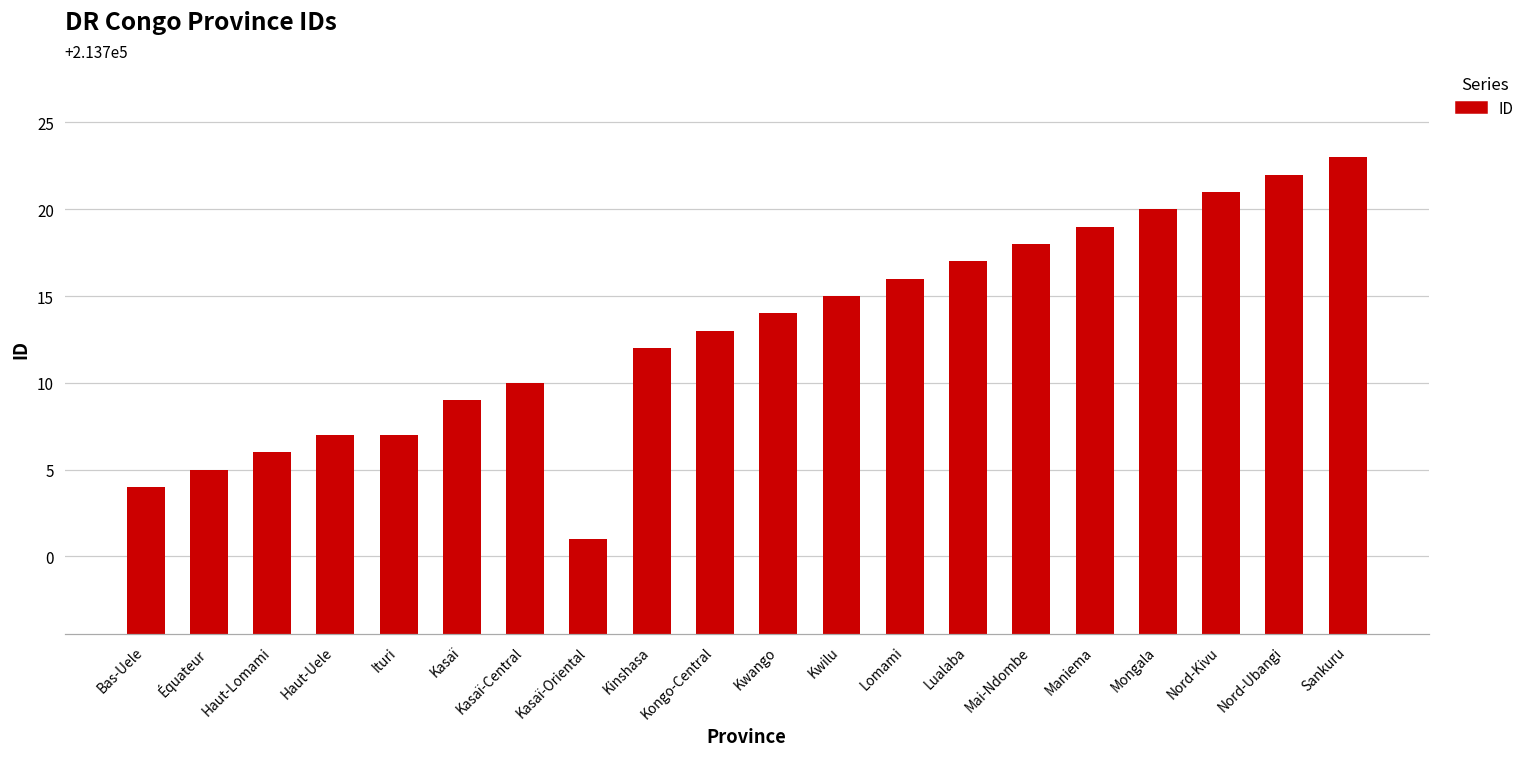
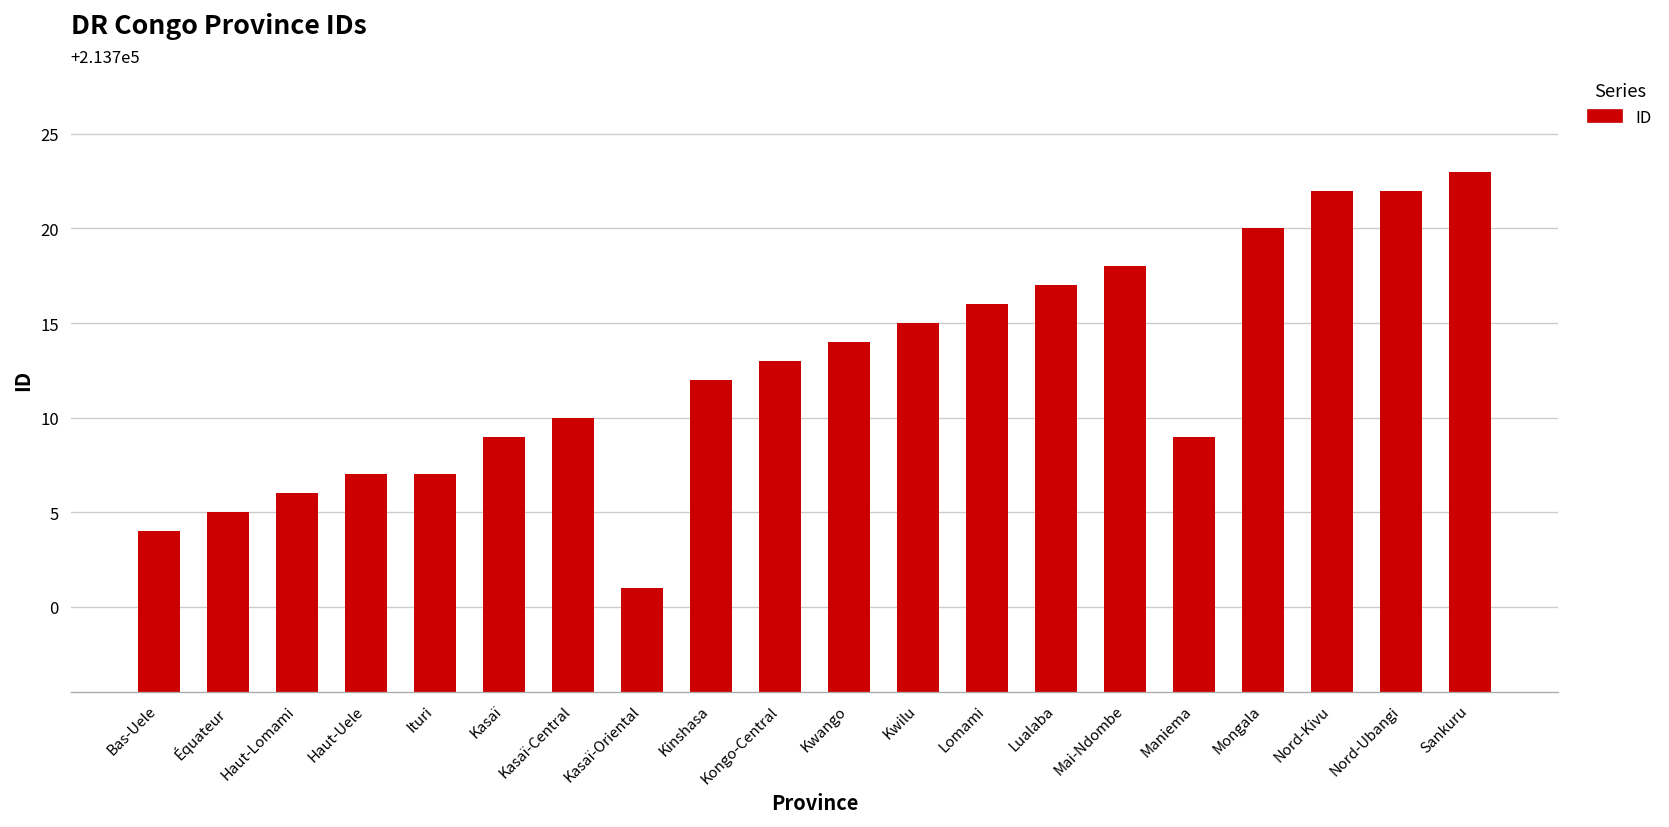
Maniema: 213719 -> 213709
Nord-Kivu: 213721 -> 213722
